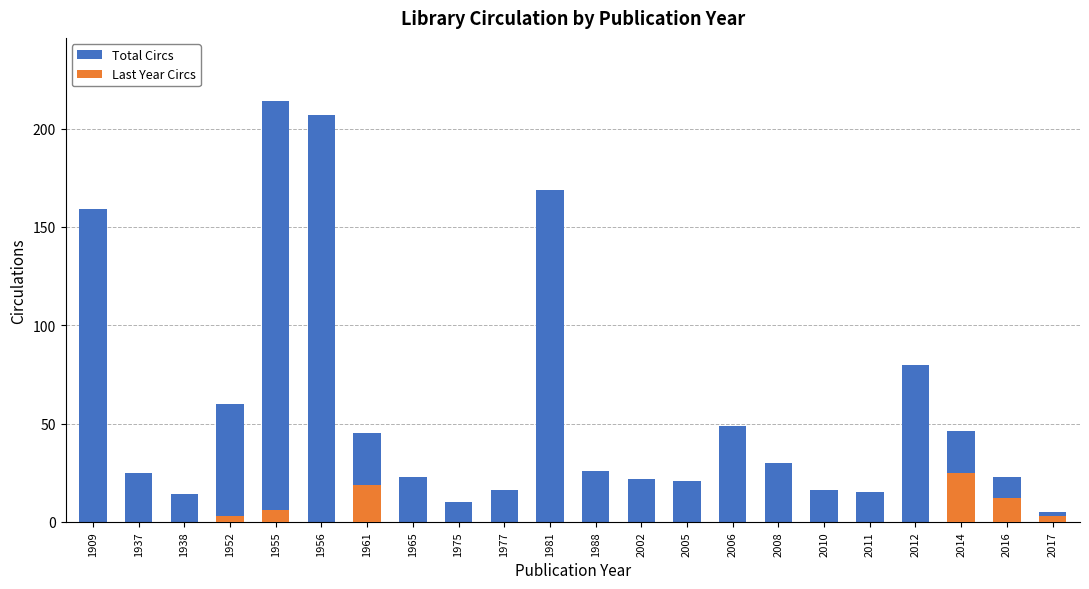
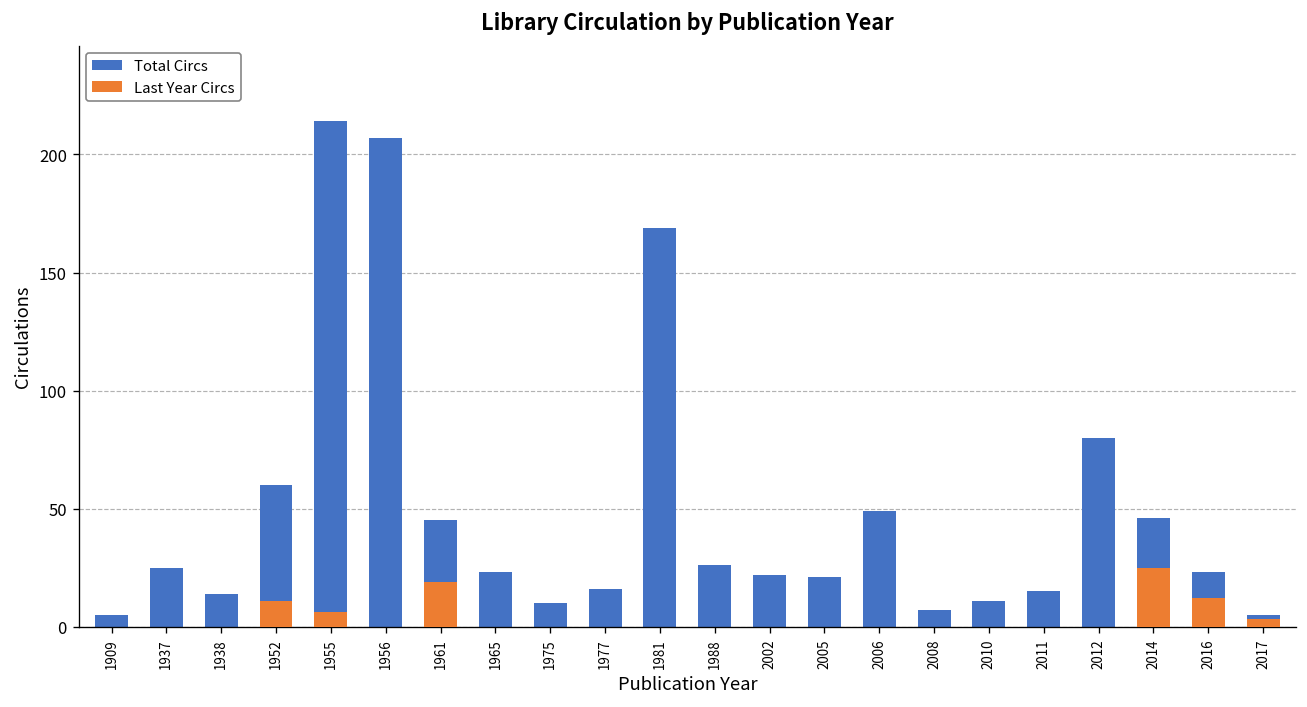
Total Circs, 1909: 159 -> 5
Last Year Circs, 1952: 3 -> 11
Total Circs, 2008: 30 -> 7
Total Circs, 2010: 16 -> 11
